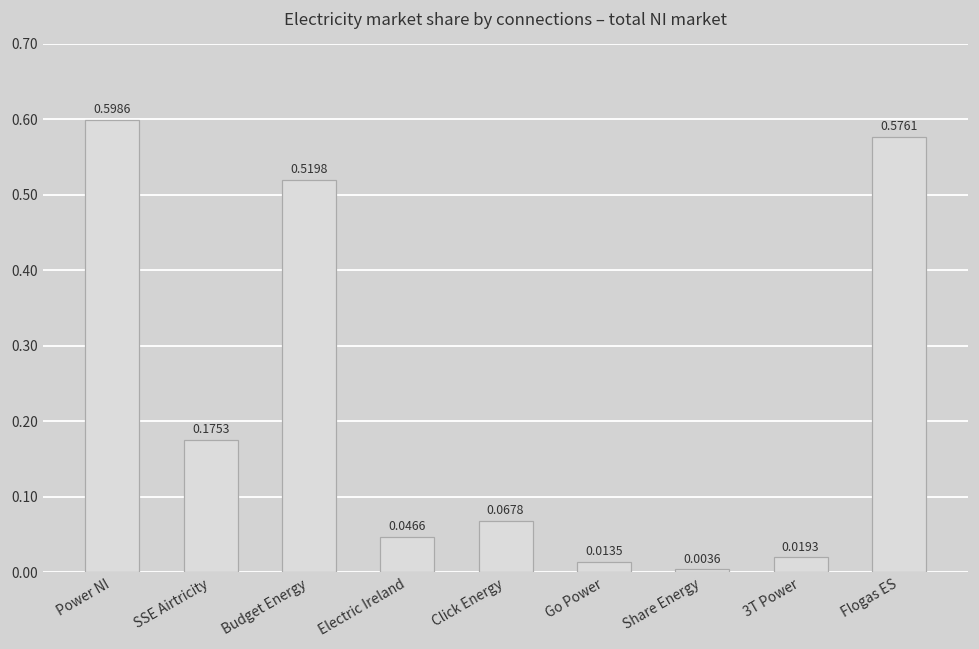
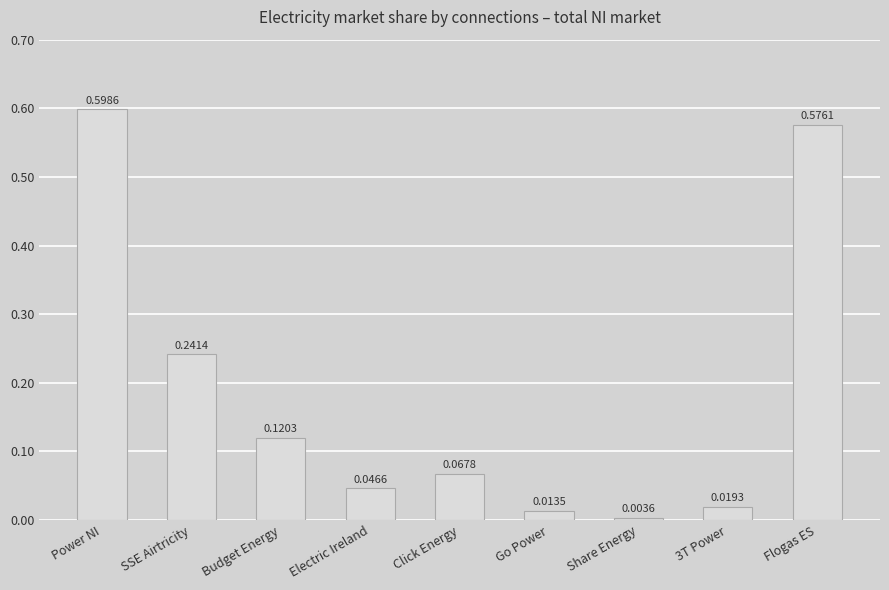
SSE Airtricity: 0.1753 -> 0.2414
Budget Energy: 0.5198 -> 0.1203
